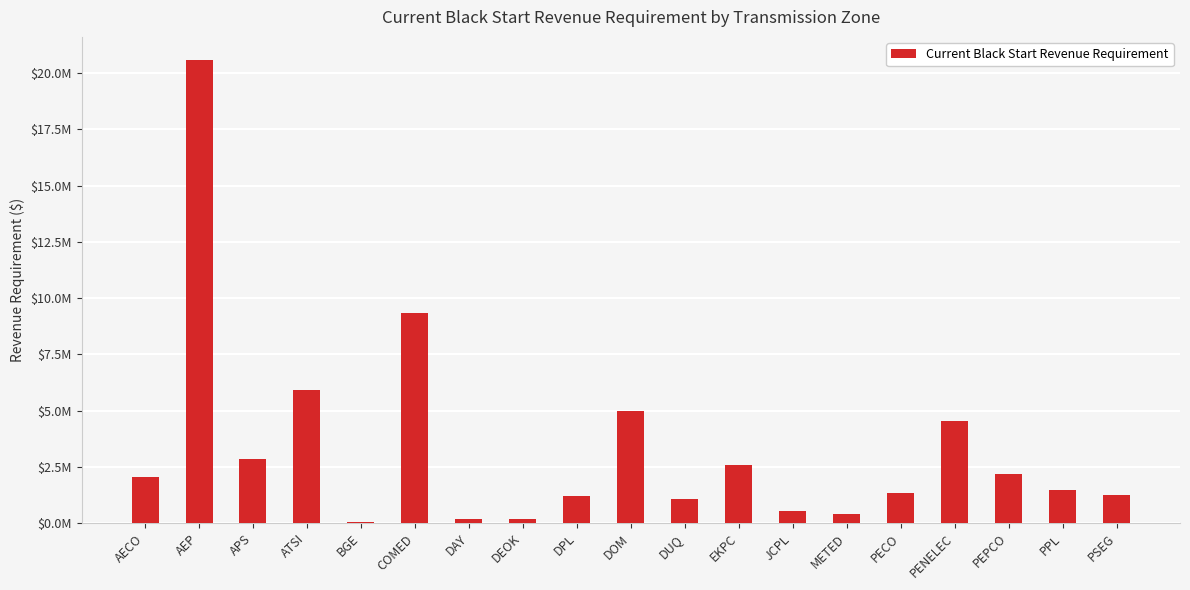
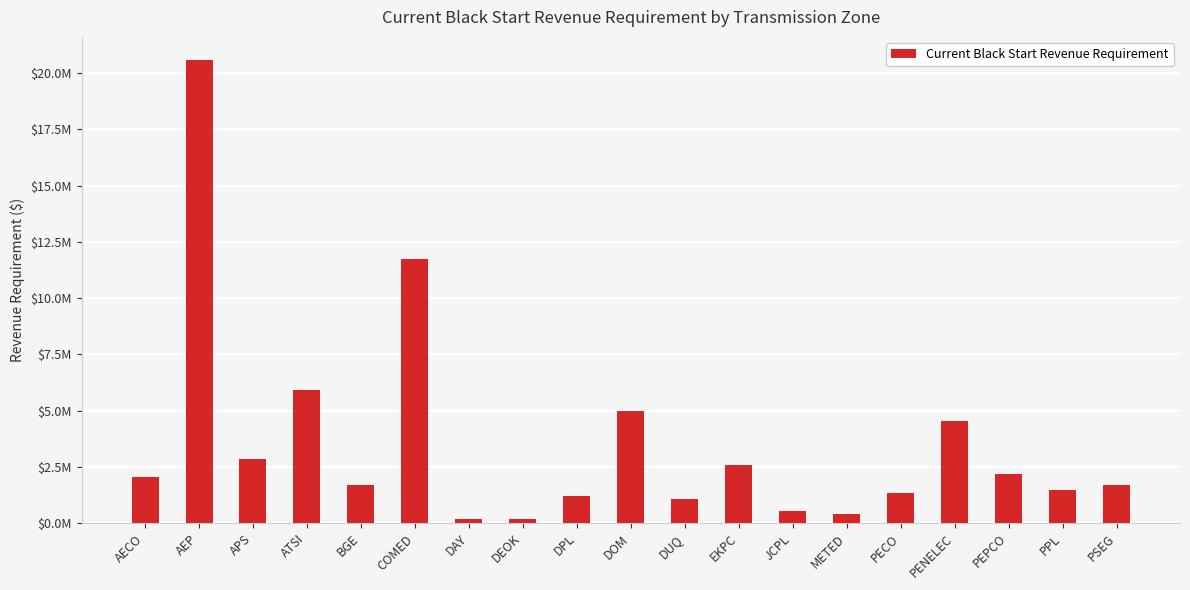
BGE: $0 -> $1700000
COMED: $9400000 -> $11700000
PSEG: $1300000 -> $1700000
